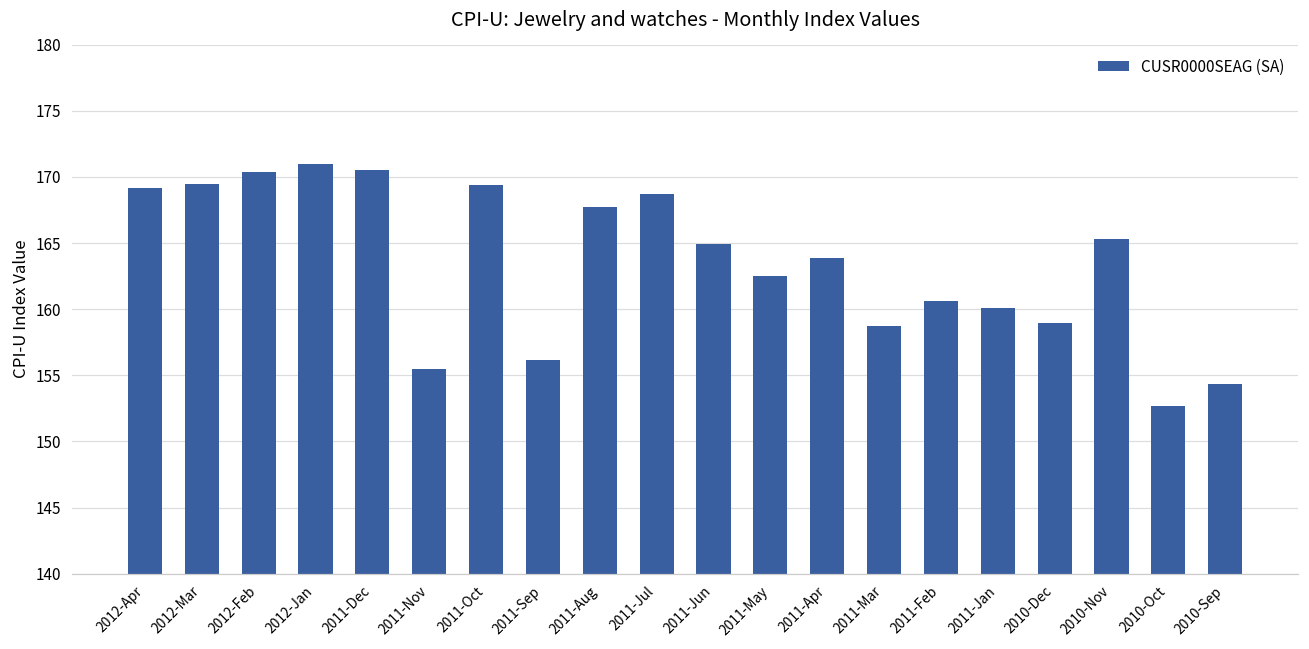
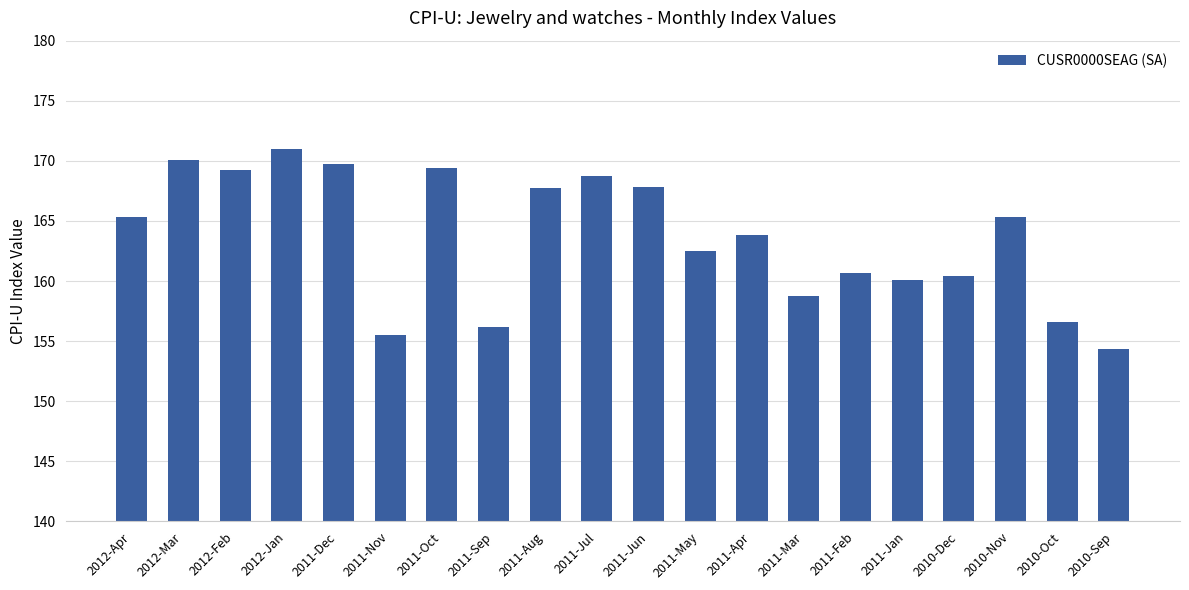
2012-Apr: 169.1 -> 165.3
2012-Mar: 169.4 -> 170.1
2012-Feb: 170.4 -> 169.2
2011-Dec: 170.5 -> 169.8
2011-Jun: 164.9 -> 167.8
2010-Dec: 158.9 -> 160.4
2010-Oct: 152.7 -> 156.6
